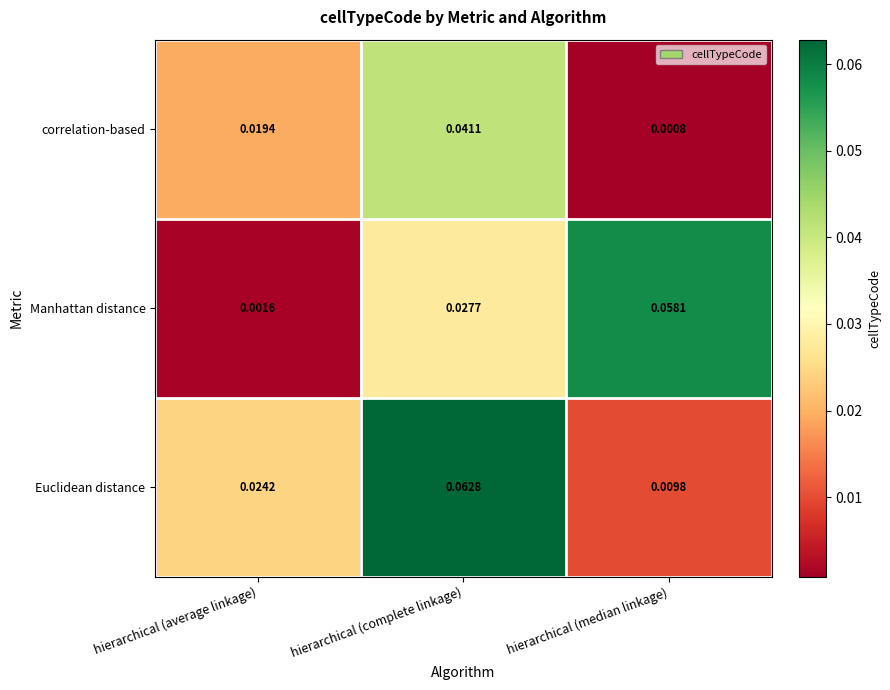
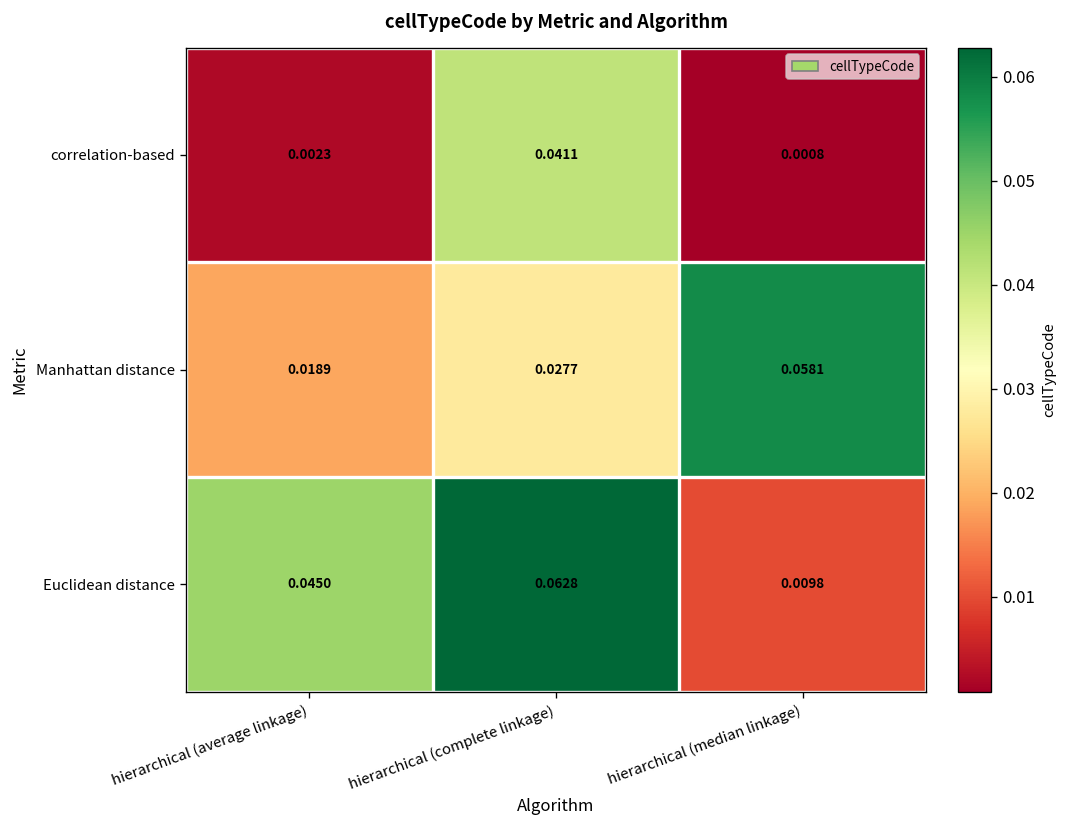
correlation-based, hierarchical (average linkage): 0.0194 -> 0.0023
Manhattan distance, hierarchical (average linkage): 0.0016 -> 0.0189
Euclidean distance, hierarchical (average linkage): 0.0242 -> 0.0450
